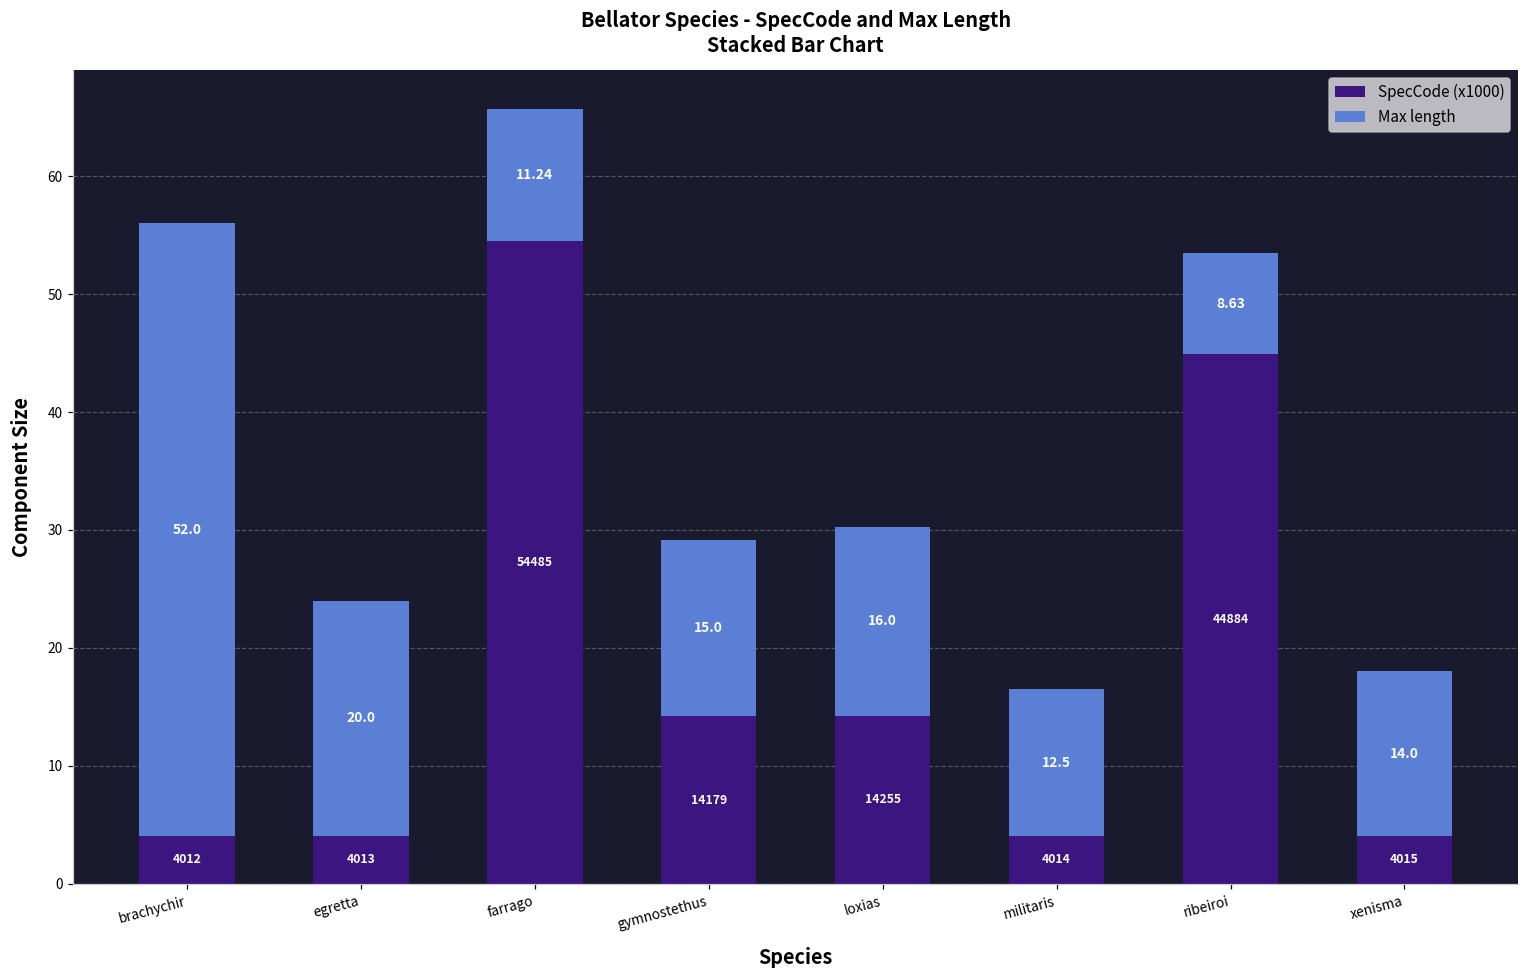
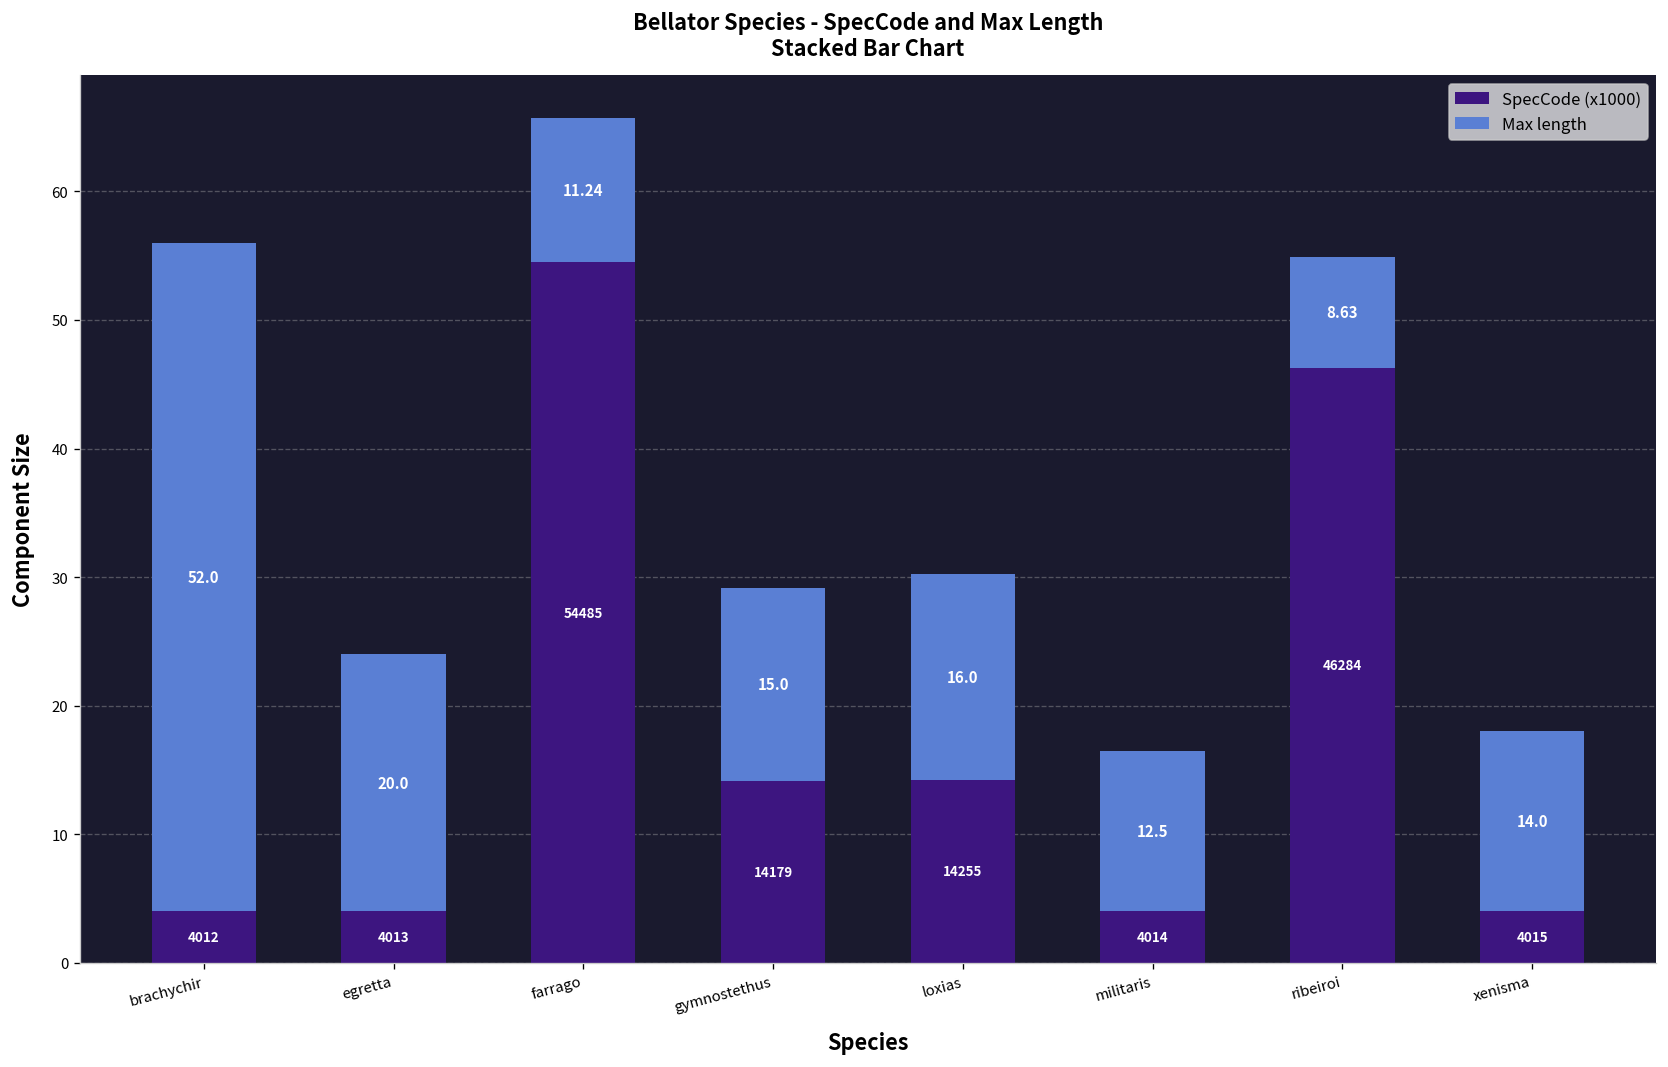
SpecCode (x1000), ribeiroi: 44884 -> 46284
